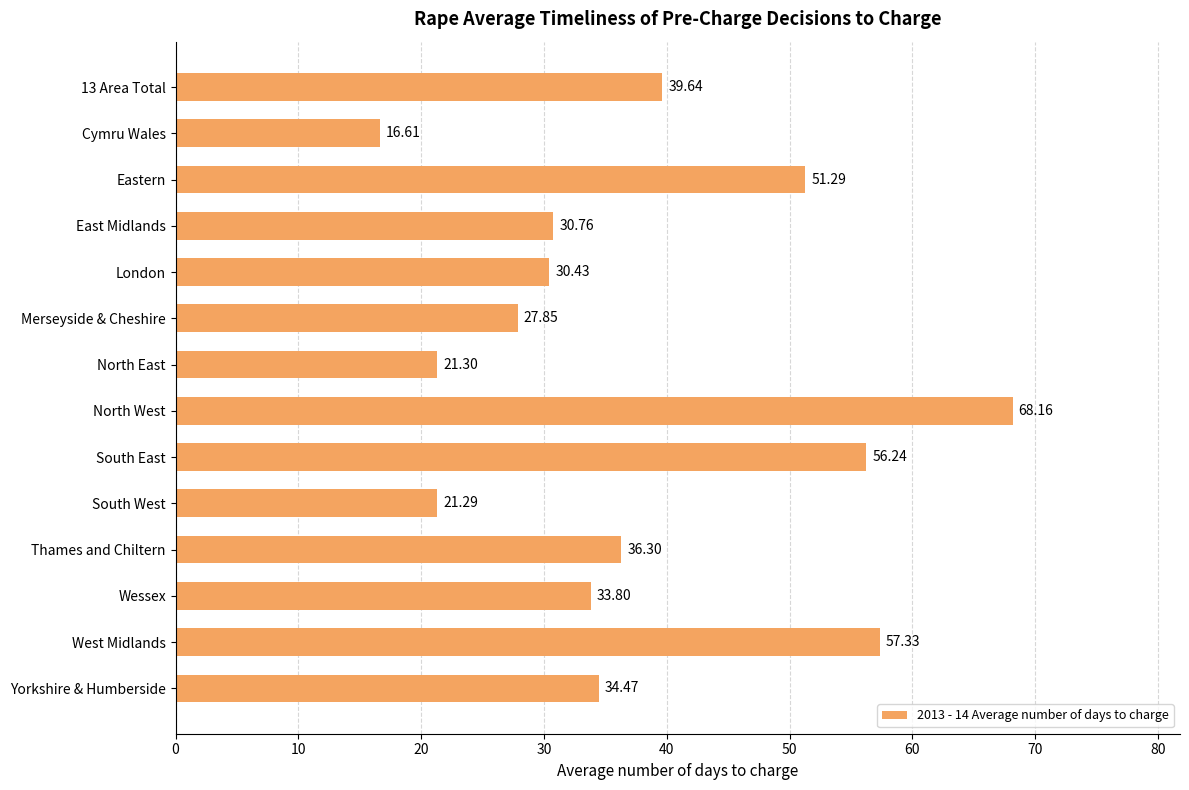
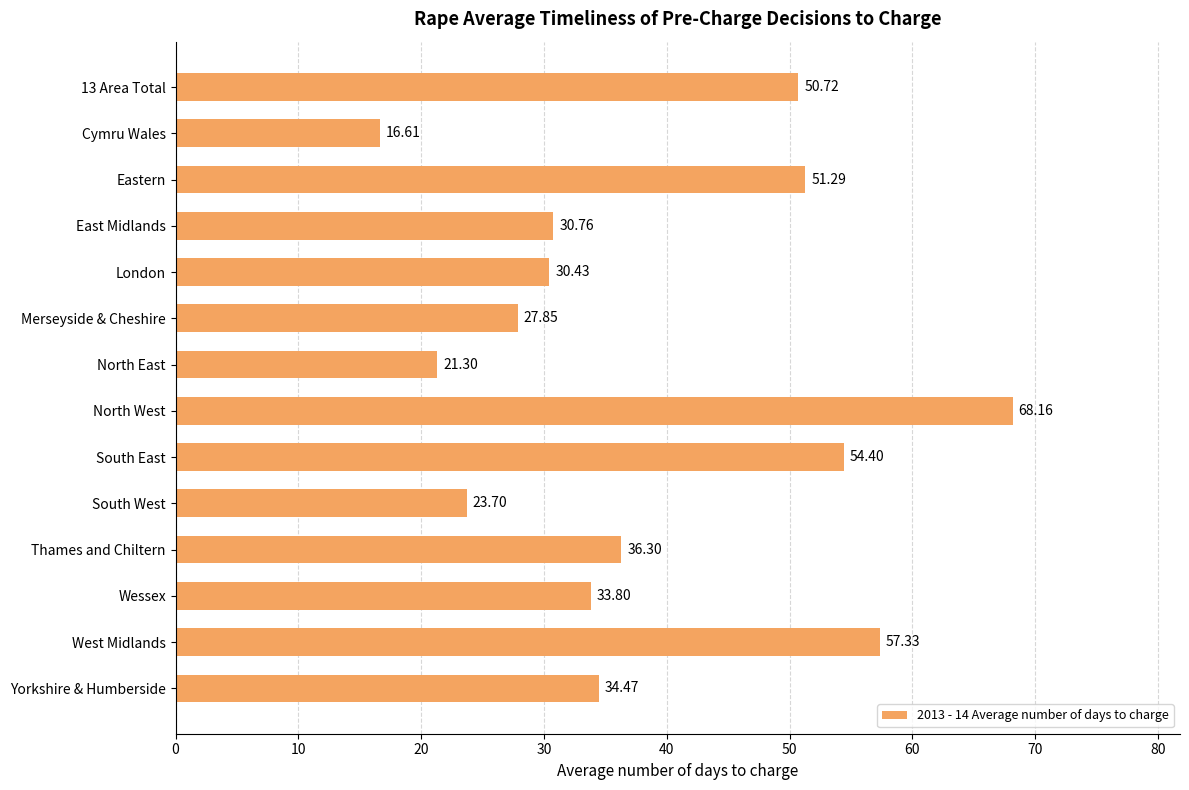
13 Area Total: 39.64 -> 50.72
South East: 56.24 -> 54.40
South West: 21.29 -> 23.70
